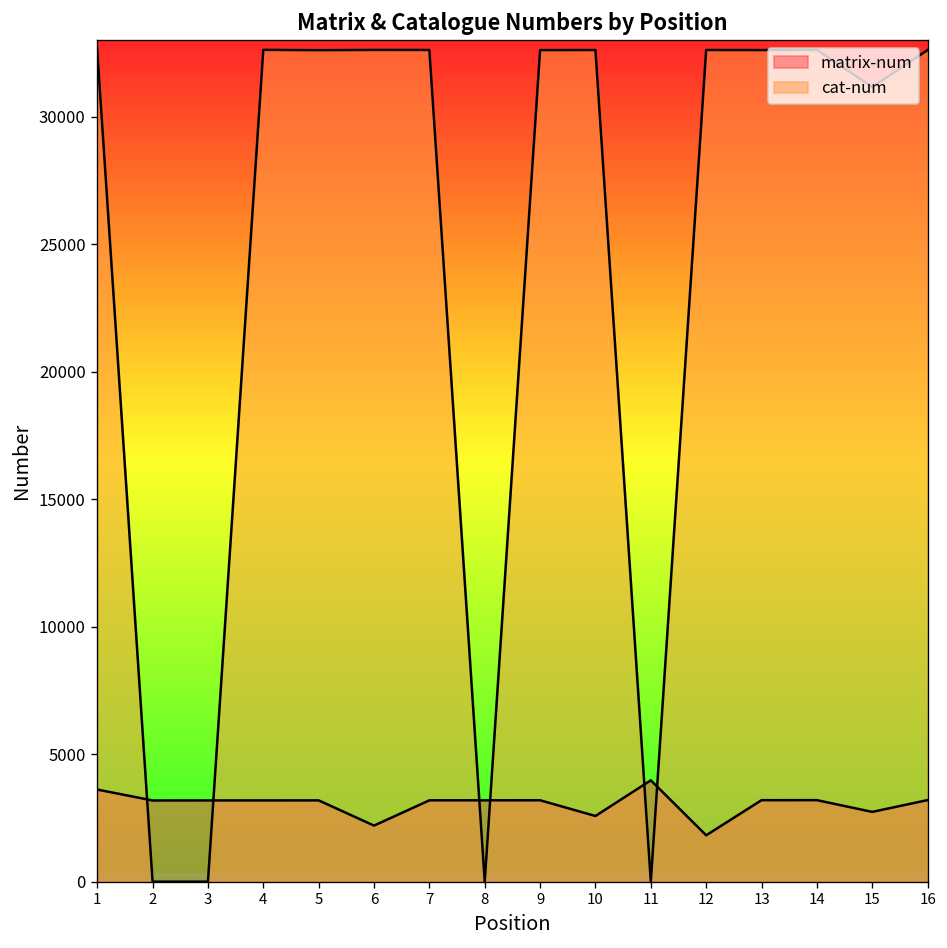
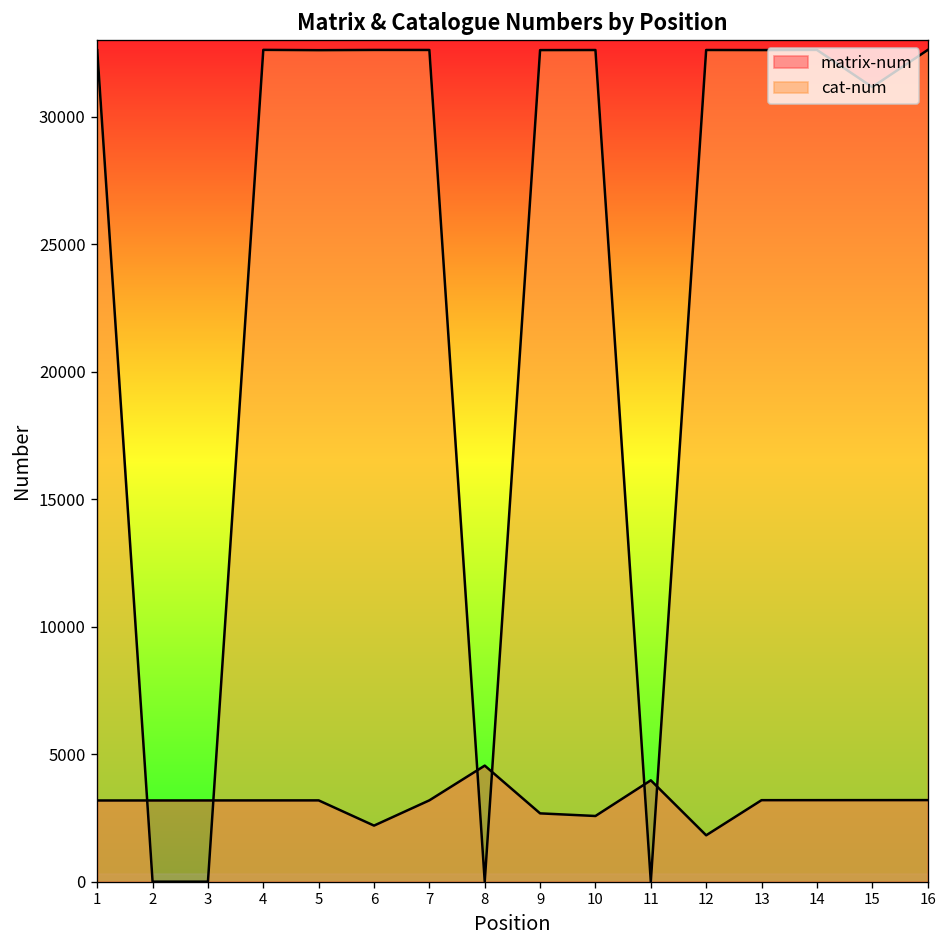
matrix-num, 1: 3600 -> 3200
matrix-num, 8: 3200 -> 4600
matrix-num, 9: 3200 -> 2700
matrix-num, 15: 2700 -> 3200
